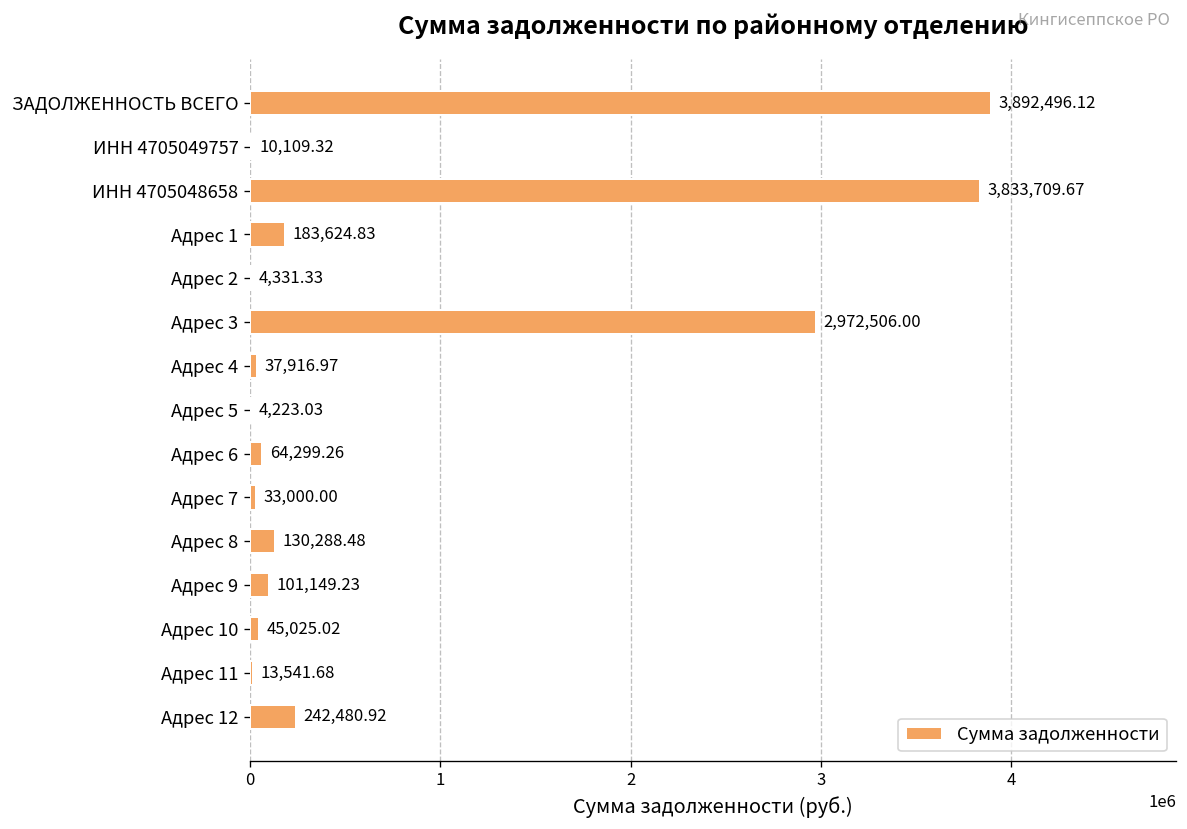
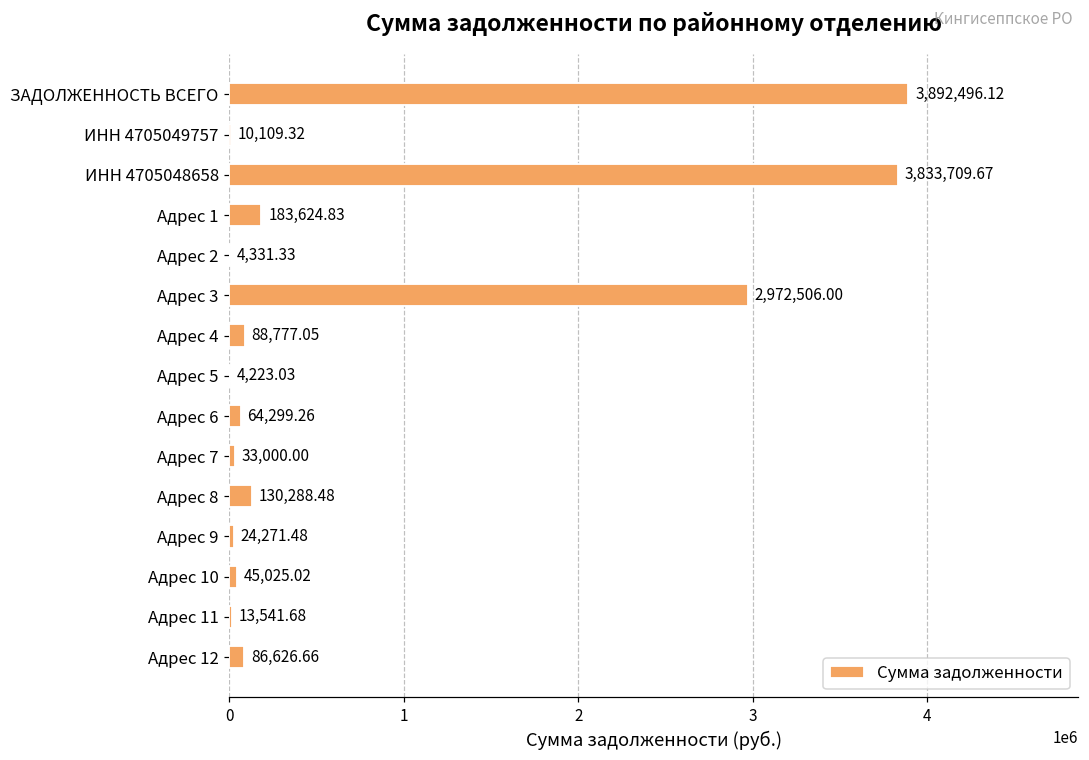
Адрес 4: 37,916.97 -> 88,777.05
Адрес 9: 101,149.23 -> 24,271.48
Адрес 12: 242,480.92 -> 86,626.66
